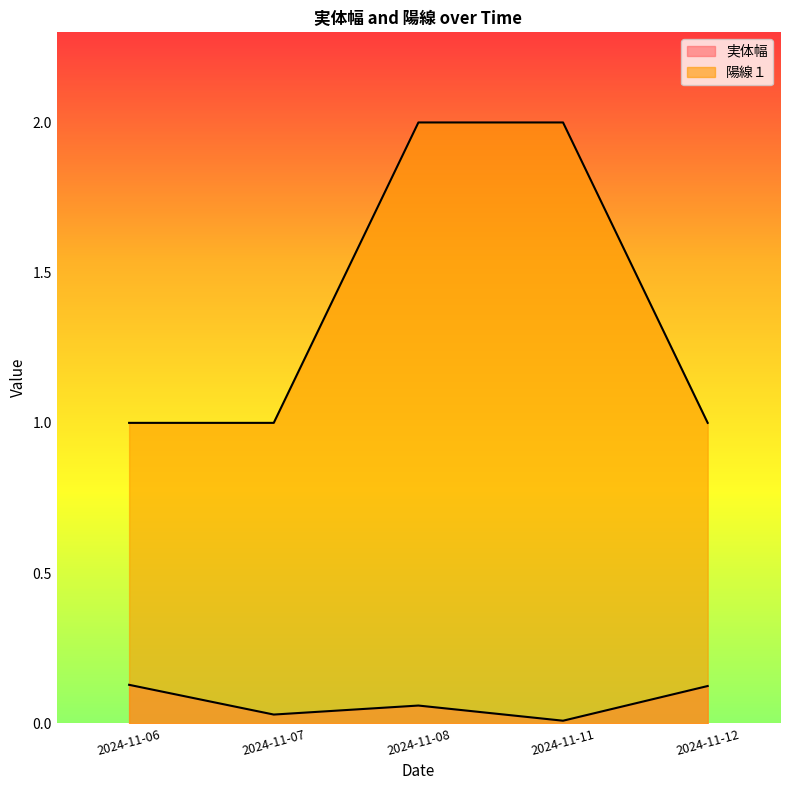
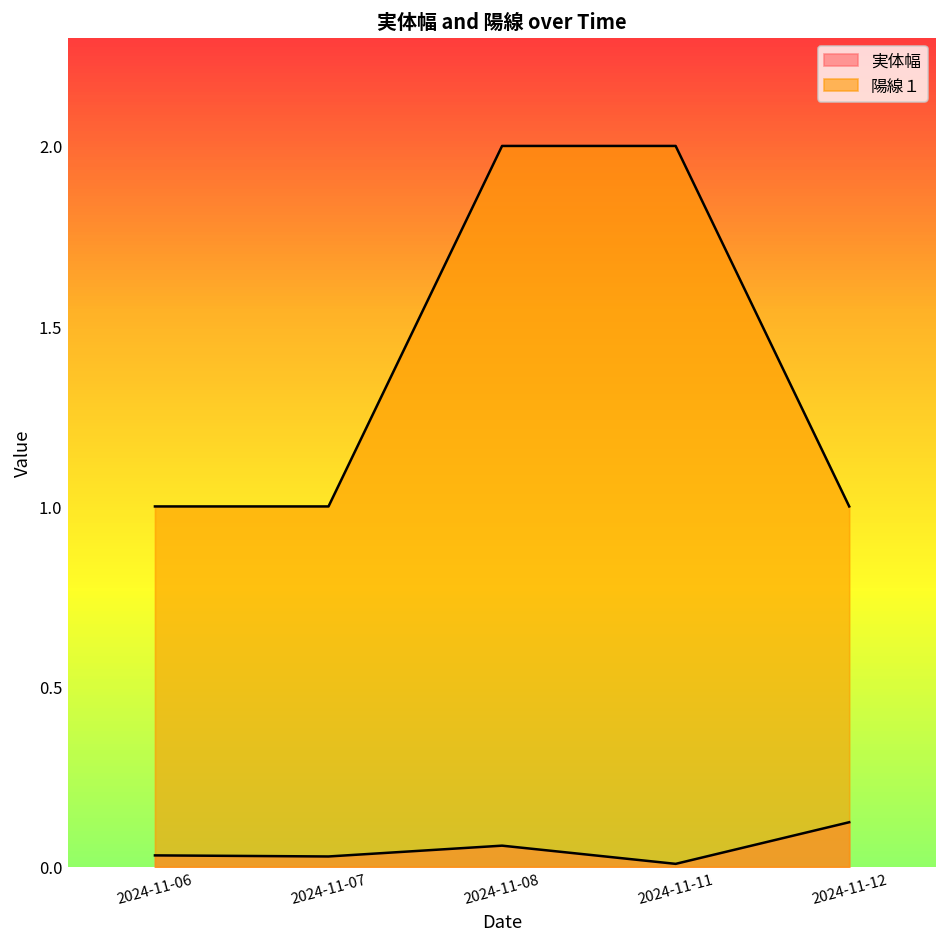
実体幅, 2024-11-06: 0.13 -> 0.03
